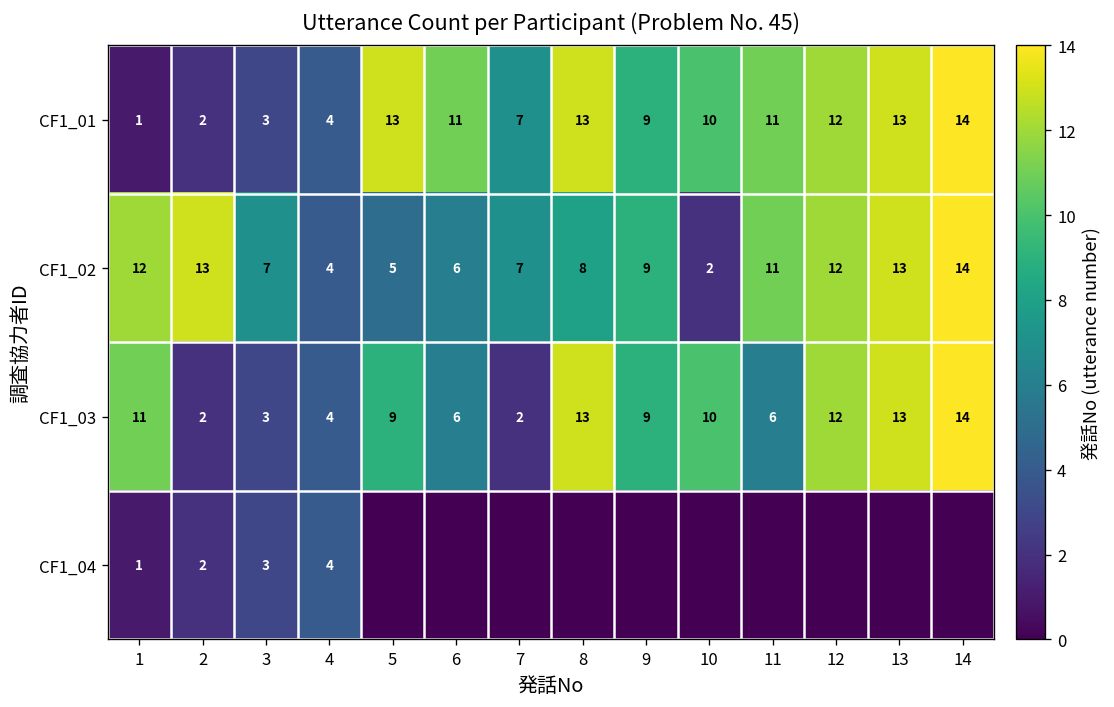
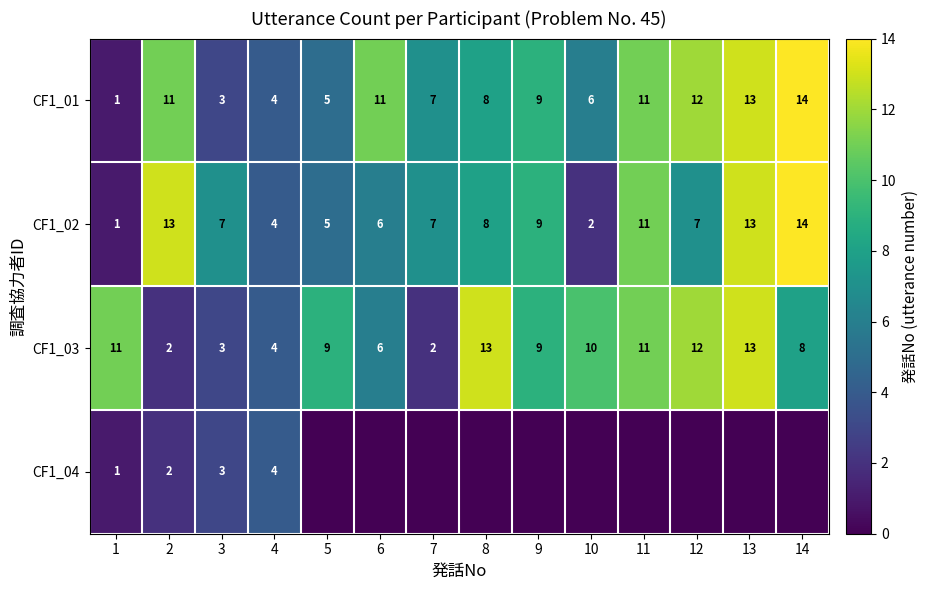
CF1_01, 2: 2 -> 11
CF1_01, 5: 13 -> 5
CF1_01, 8: 13 -> 8
CF1_01, 10: 10 -> 6
CF1_02, 1: 12 -> 1
CF1_02, 12: 12 -> 7
CF1_03, 11: 6 -> 11
CF1_03, 14: 14 -> 8
